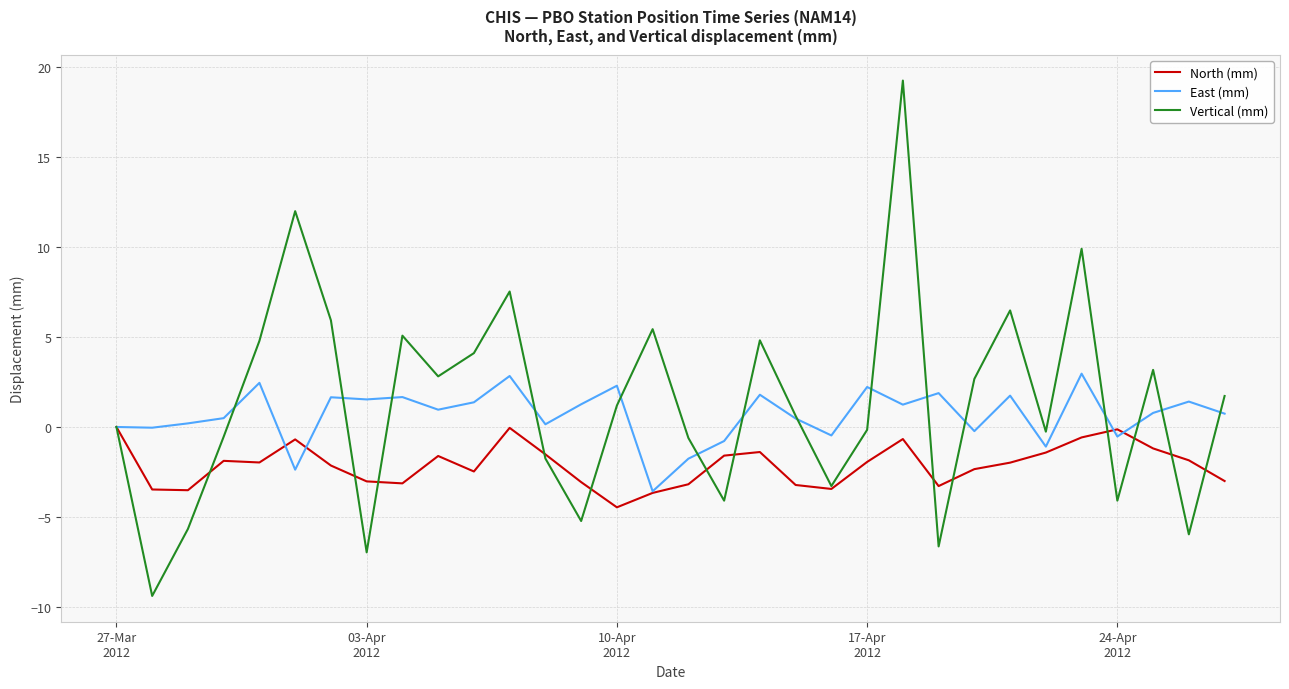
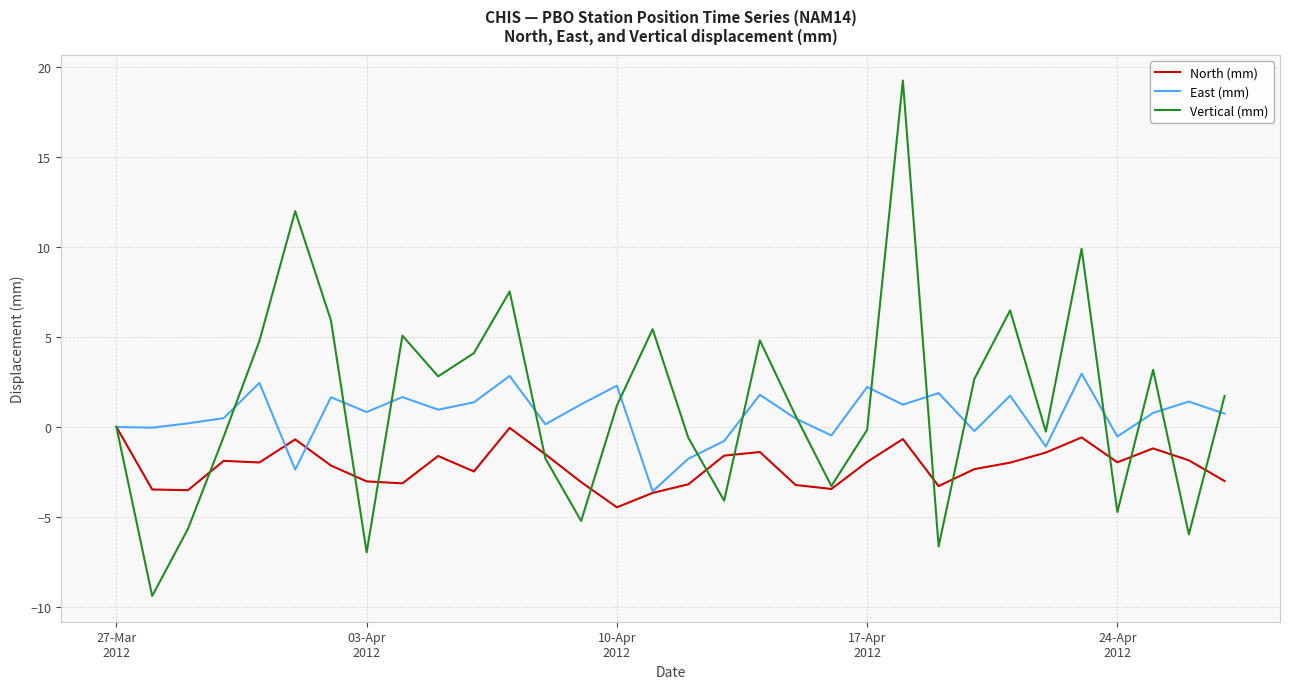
East (mm), 03-Apr 2012: 1.5 -> 0.8
North (mm), 24-Apr 2012: -0.1 -> -2.0
Vertical (mm), 24-Apr 2012: -4.1 -> -4.7
